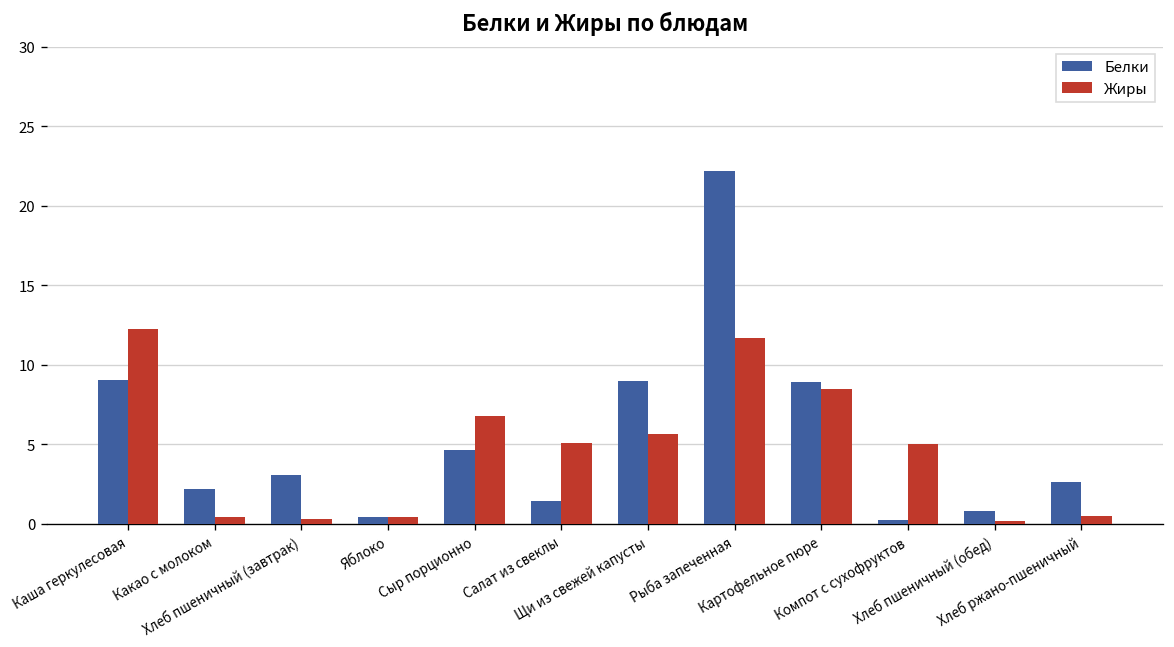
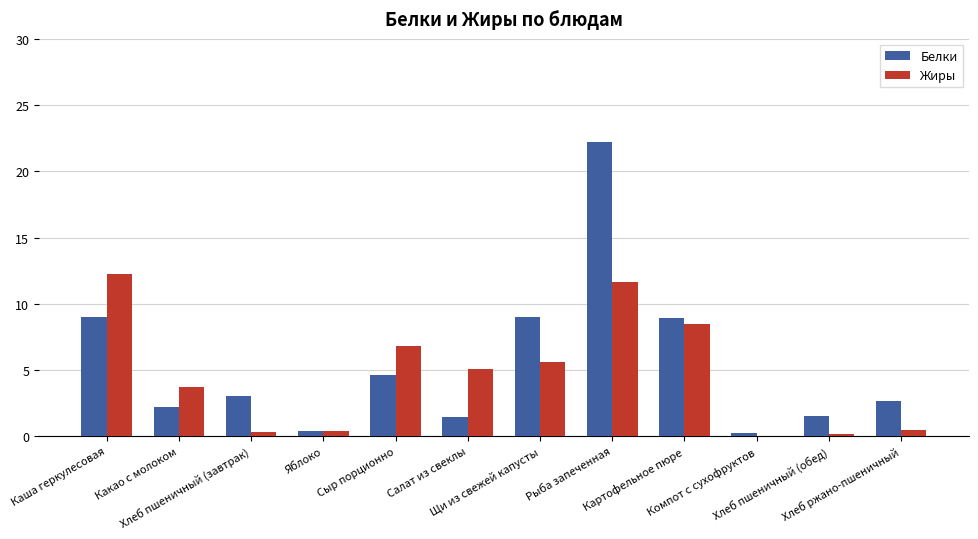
Жиры, Какао с молоком: 0.4 -> 3.7
Жиры, Компот с сухофруктов: 5 -> 0
Белки, Хлеб пшеничный (обед): 0.8 -> 1.5
